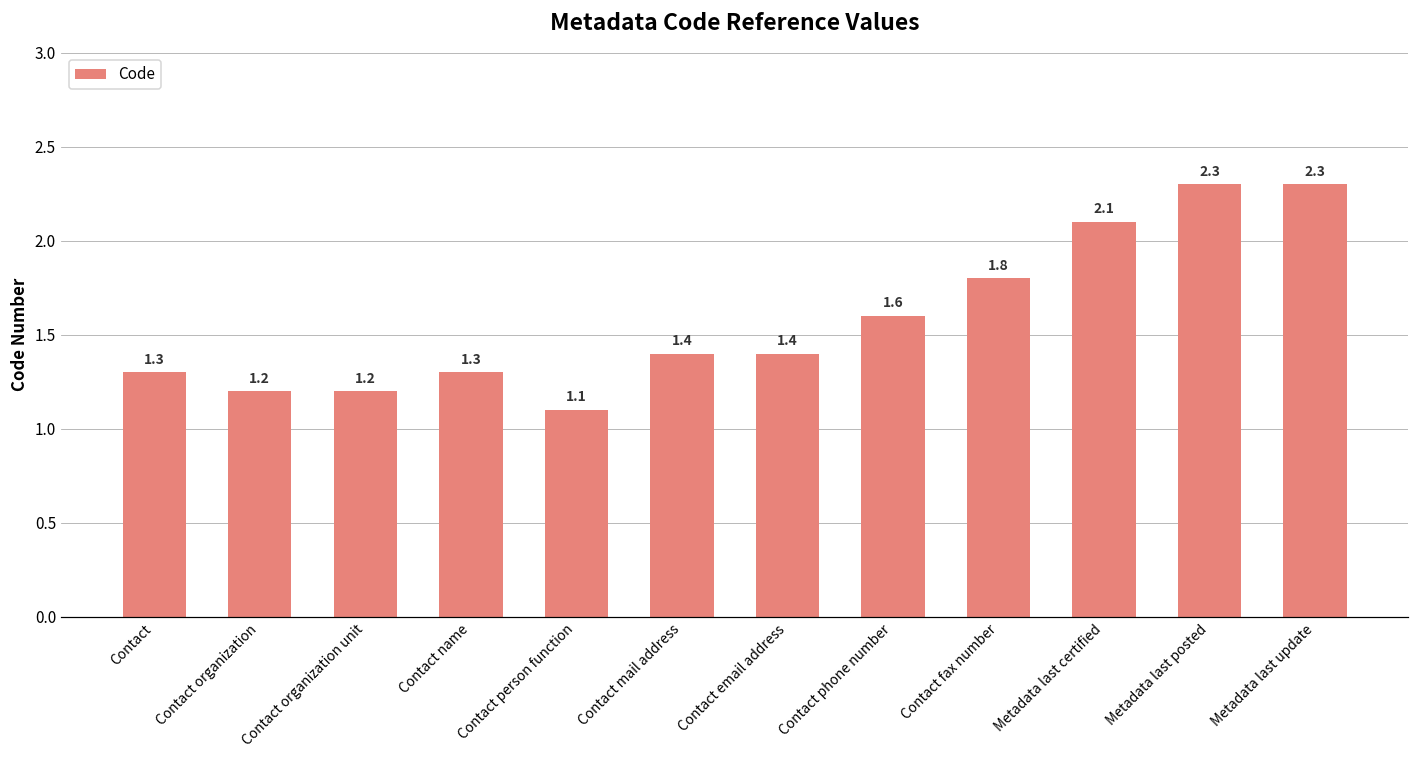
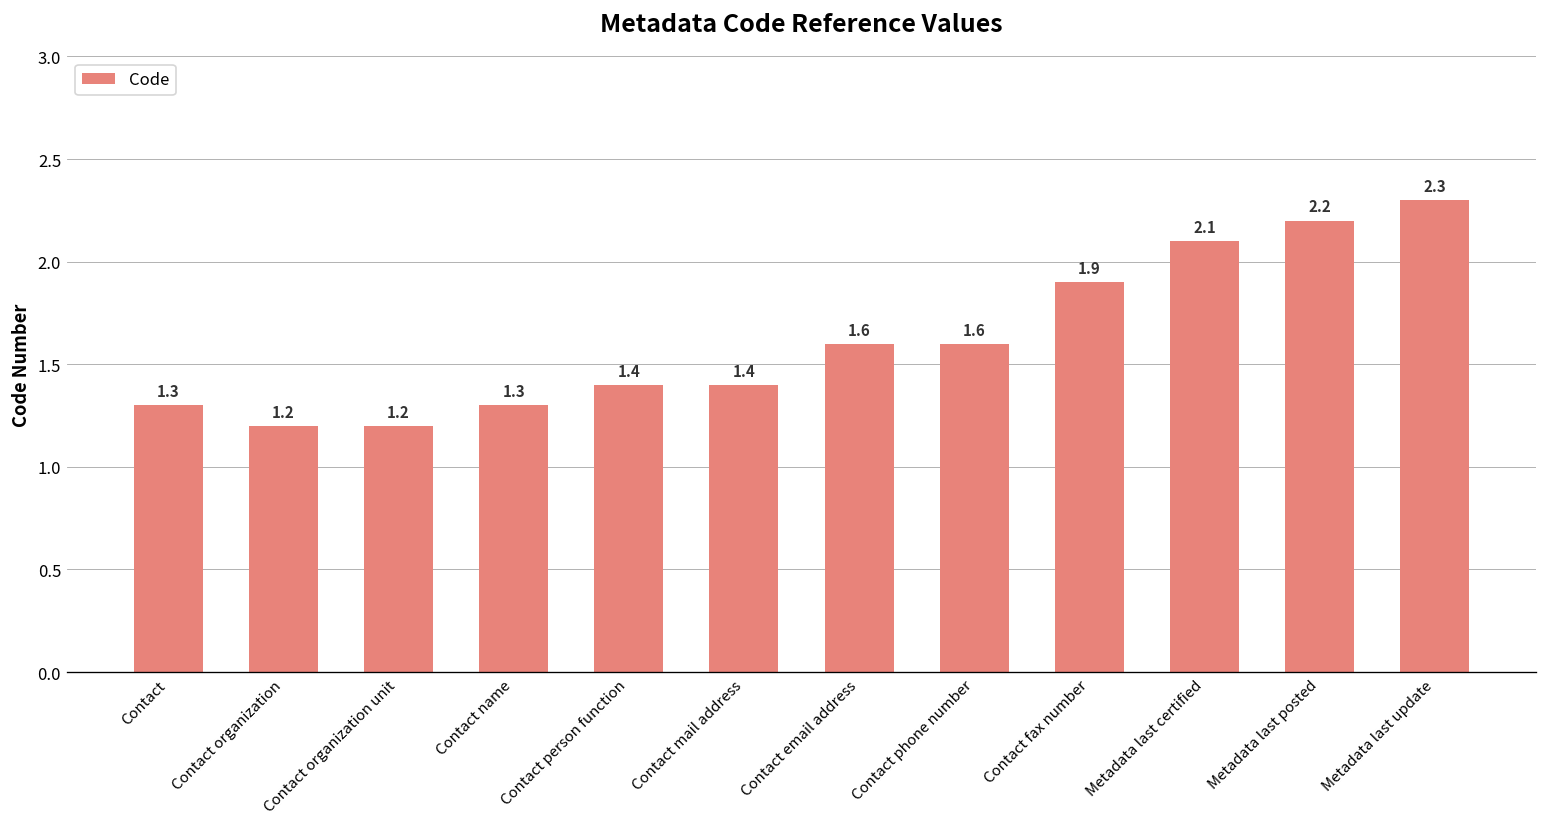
Contact person function: 1.1 -> 1.4
Contact email address: 1.4 -> 1.6
Contact fax number: 1.8 -> 1.9
Metadata last posted: 2.3 -> 2.2
